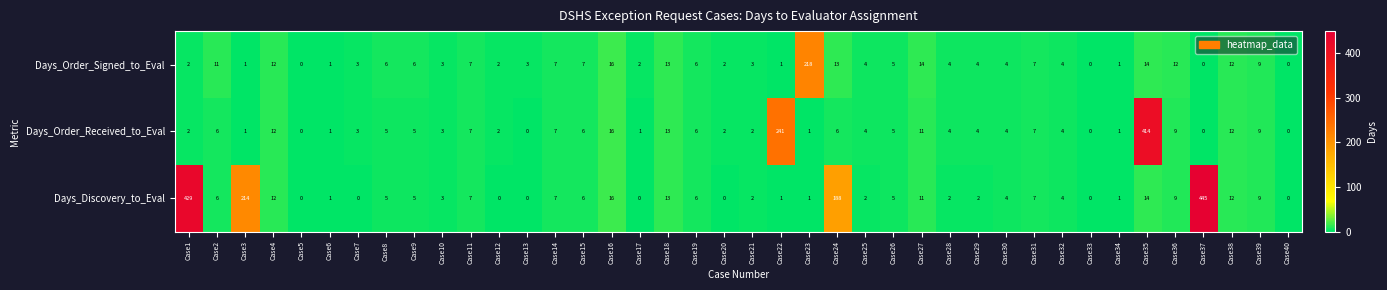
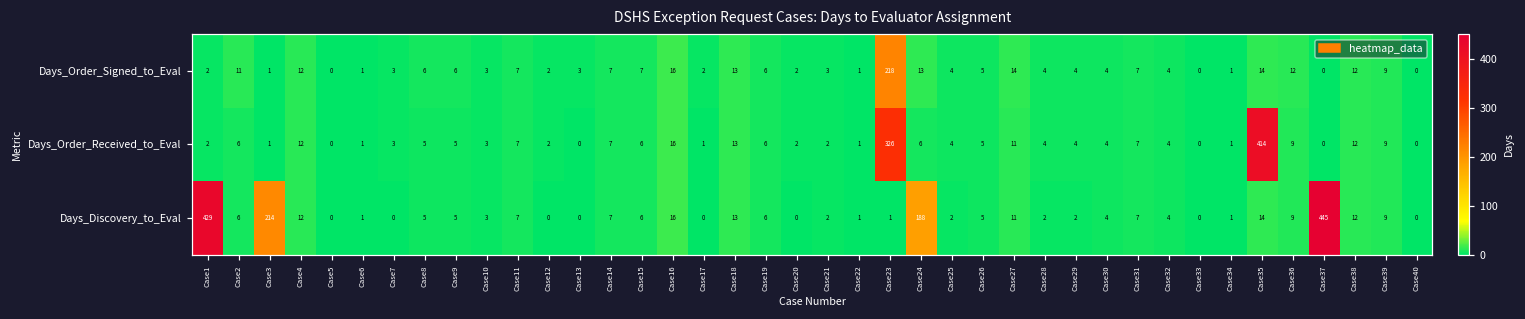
Days_Order_Received_to_Eval, Case22: 241 -> 1
Days_Order_Received_to_Eval, Case23: 1 -> 326
